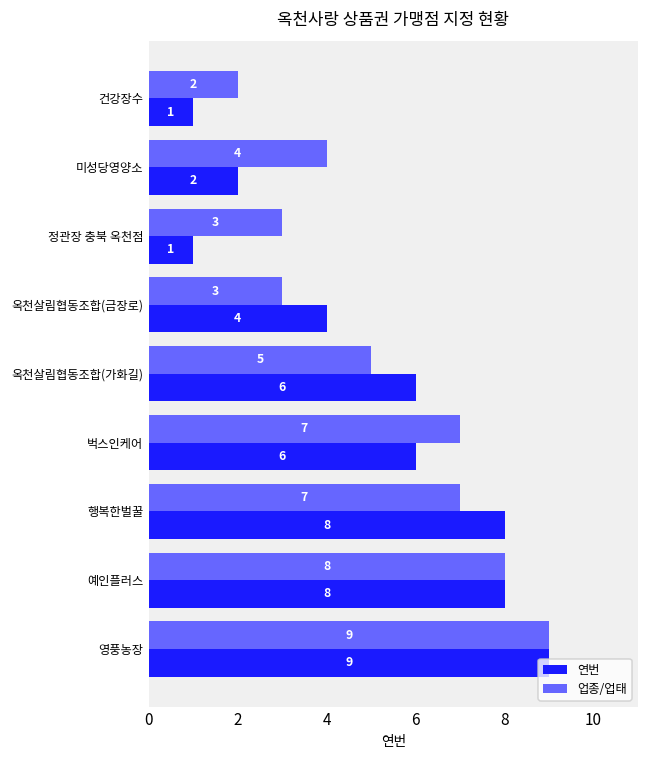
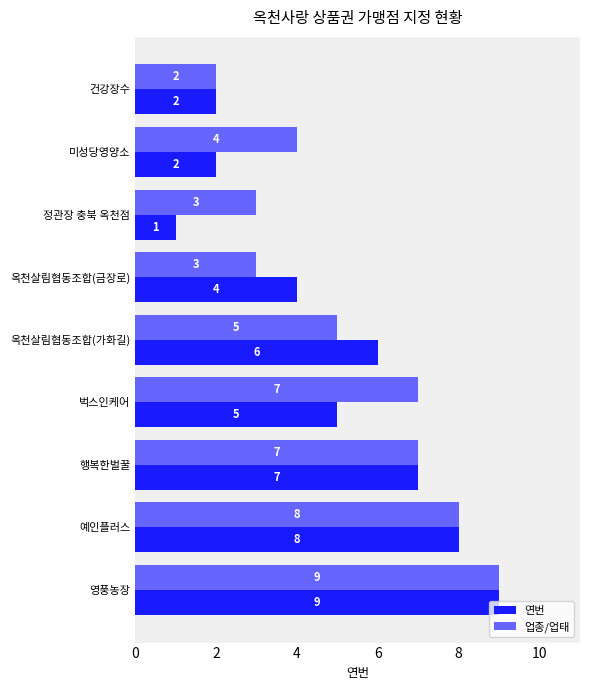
연번, 건강장수: 1 -> 2
연번, 벅스인케어: 6 -> 5
연번, 행복한벌꿀: 8 -> 7
